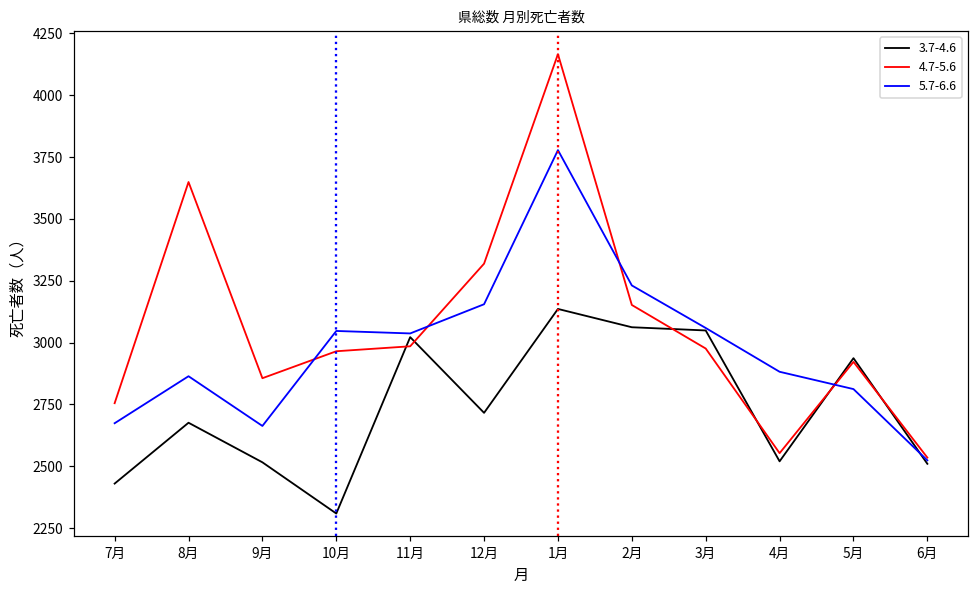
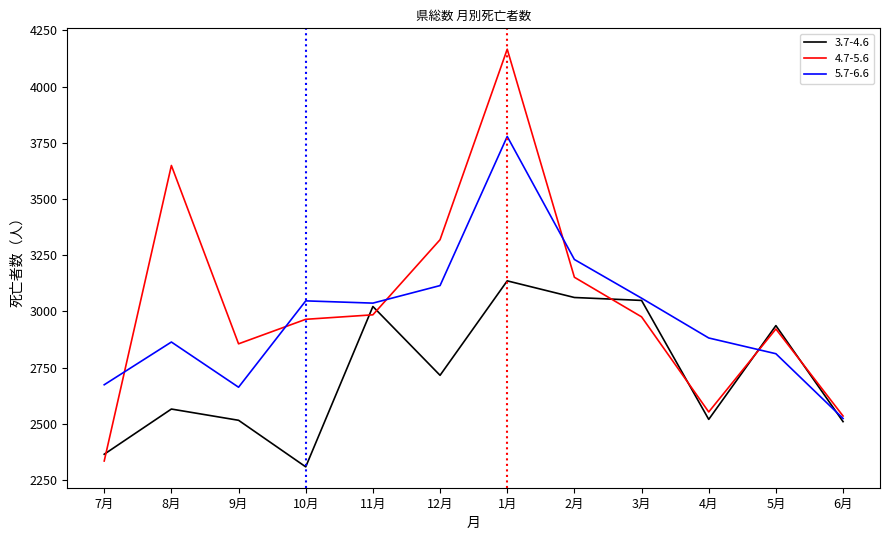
3.7-4.6, 7月: 2430 -> 2370
4.7-5.6, 7月: 2760 -> 2340
3.7-4.6, 8月: 2680 -> 2570
5.7-6.6, 12月: 3160 -> 3120
